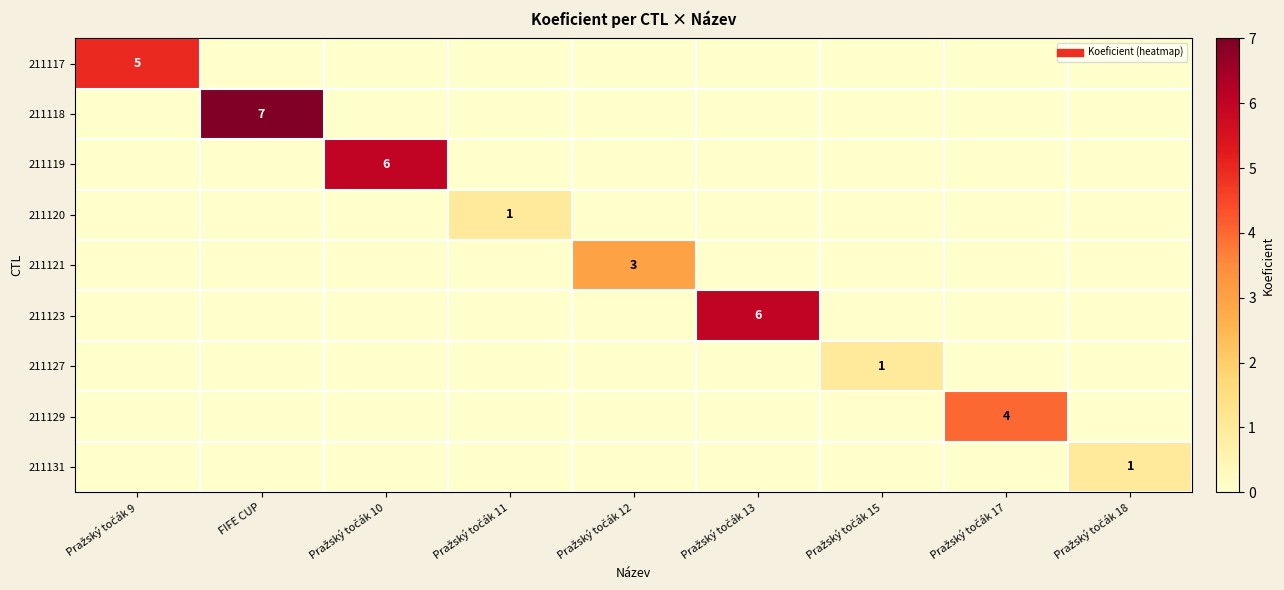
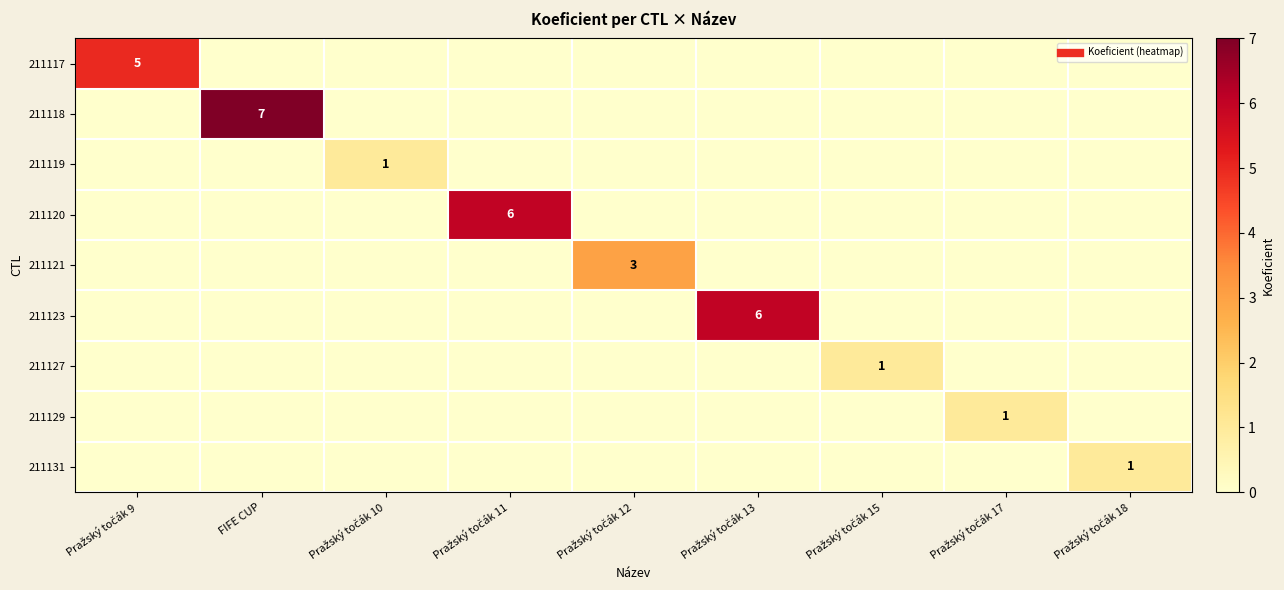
211119, Pražský točák 10: 6 -> 1
211120, Pražský točák 11: 1 -> 6
211129, Pražský točák 17: 4 -> 1
